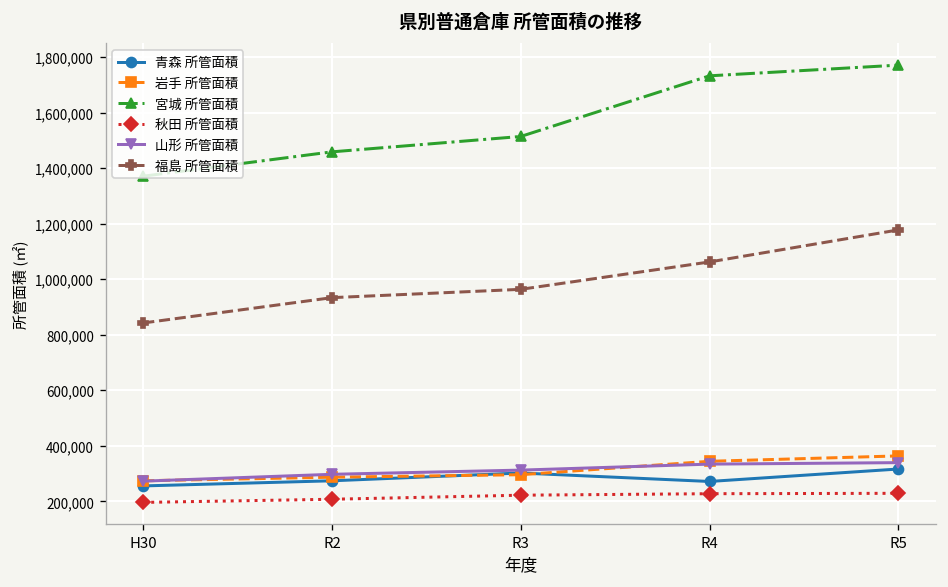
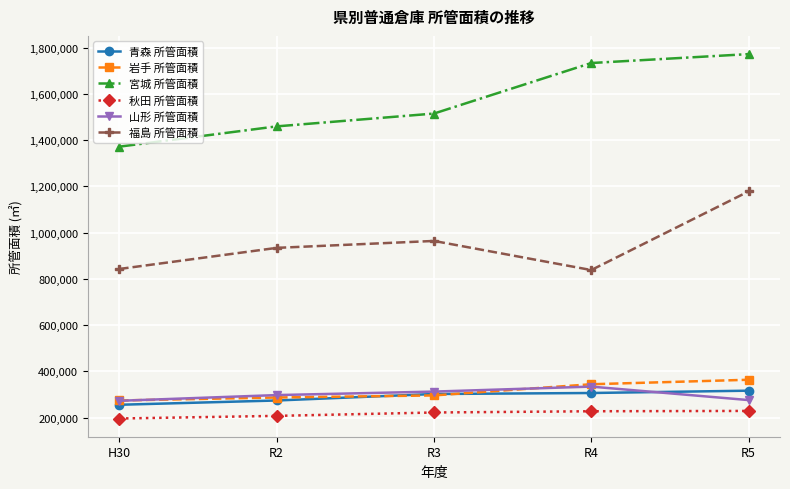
青森 所管面積, R4: 270,000 -> 310,000
福島 所管面積, R4: 1,060,000 -> 840,000
山形 所管面積, R5: 340,000 -> 280,000
